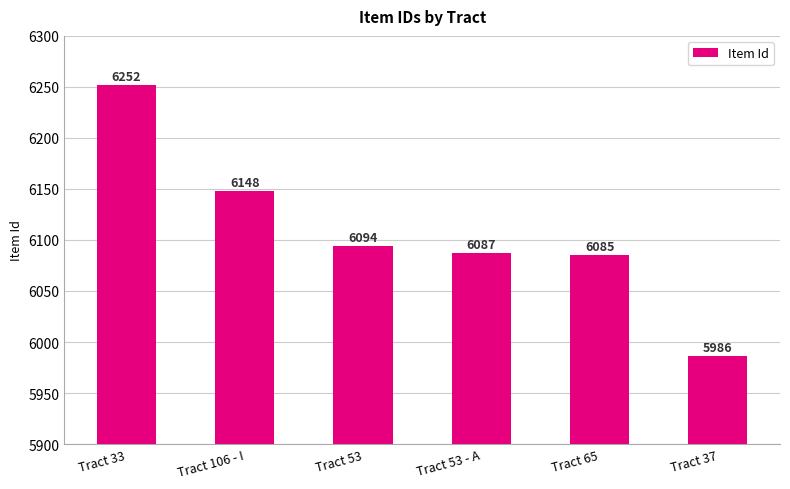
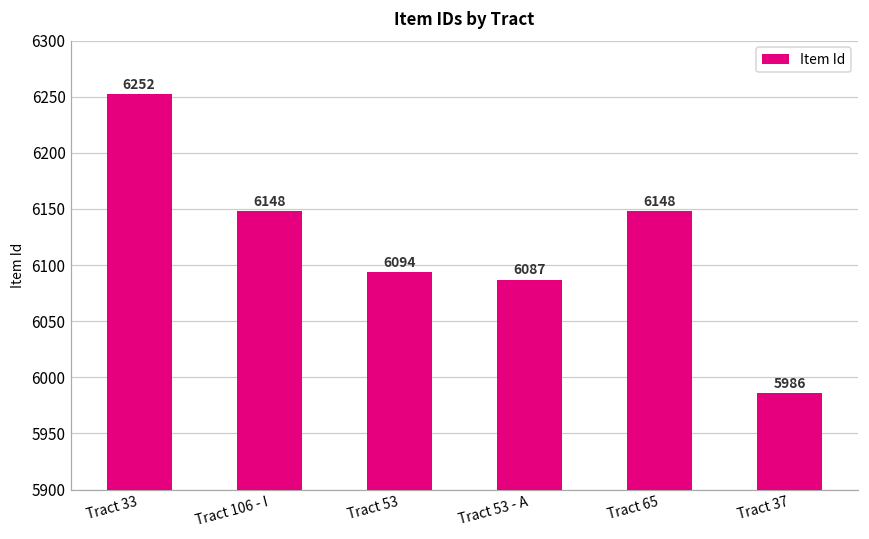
Tract 65: 6085 -> 6148
